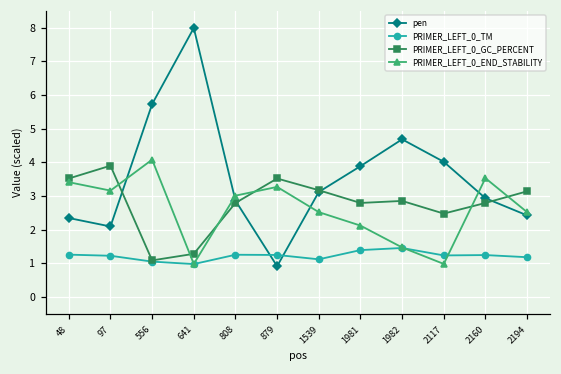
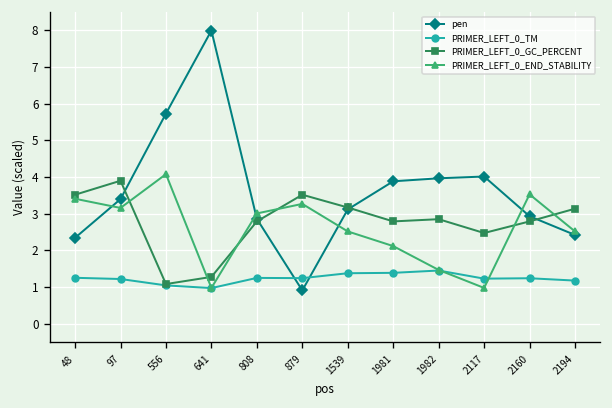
pen, 97: 2.1 -> 3.4
PRIMER_LEFT_0_TM, 1539: 1.1 -> 1.4
pen, 1982: 4.7 -> 4.0
